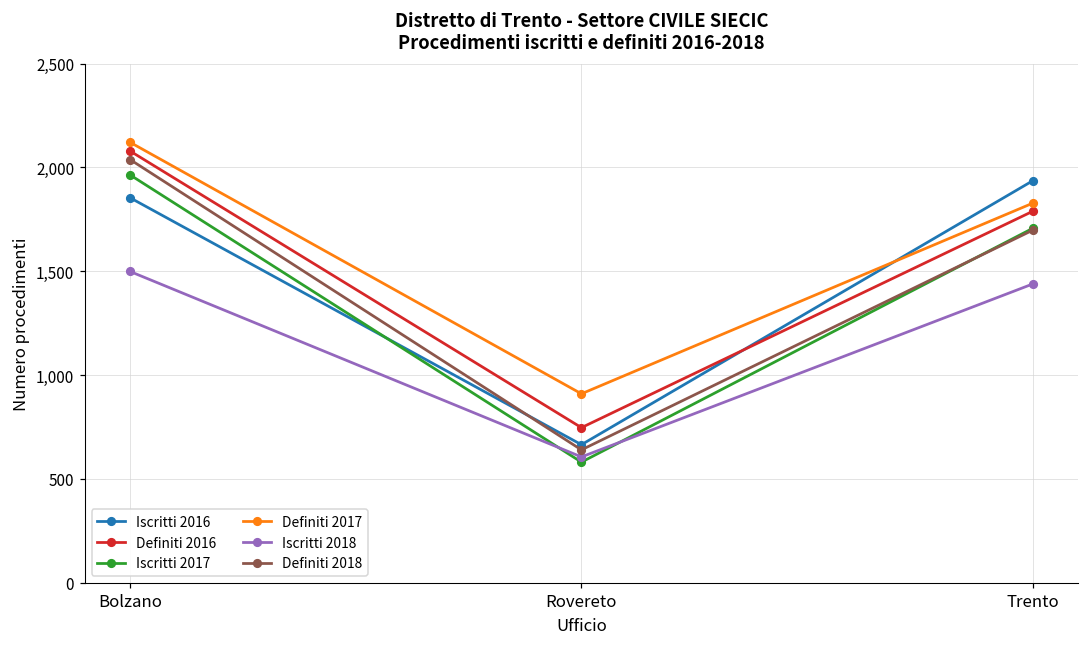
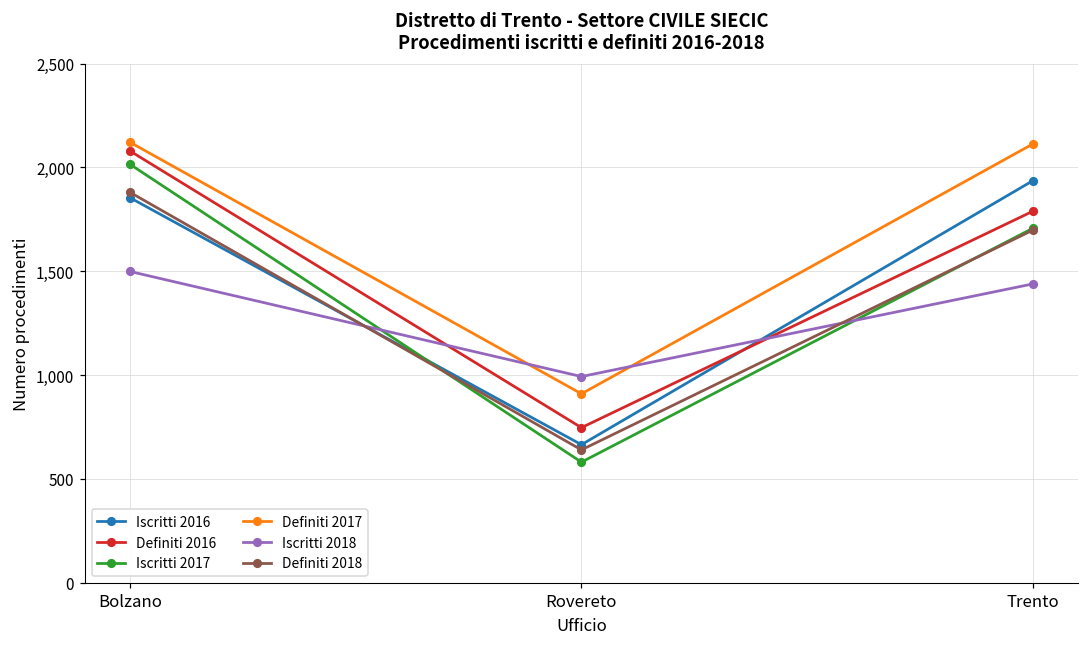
Iscritti 2017, Bolzano: 1,960 -> 2,020
Definiti 2018, Bolzano: 2,040 -> 1,880
Iscritti 2018, Rovereto: 610 -> 990
Definiti 2017, Trento: 1,830 -> 2,110
